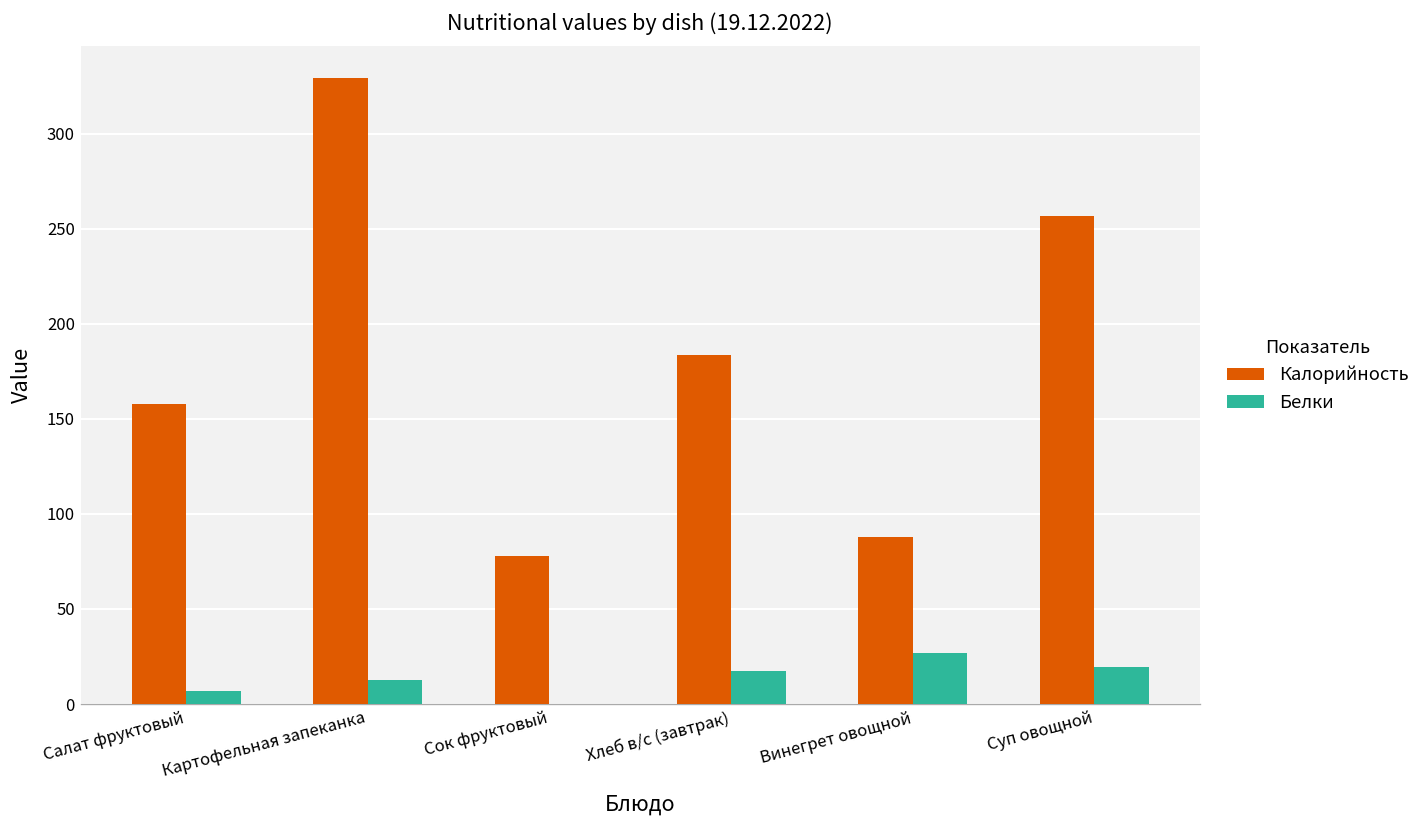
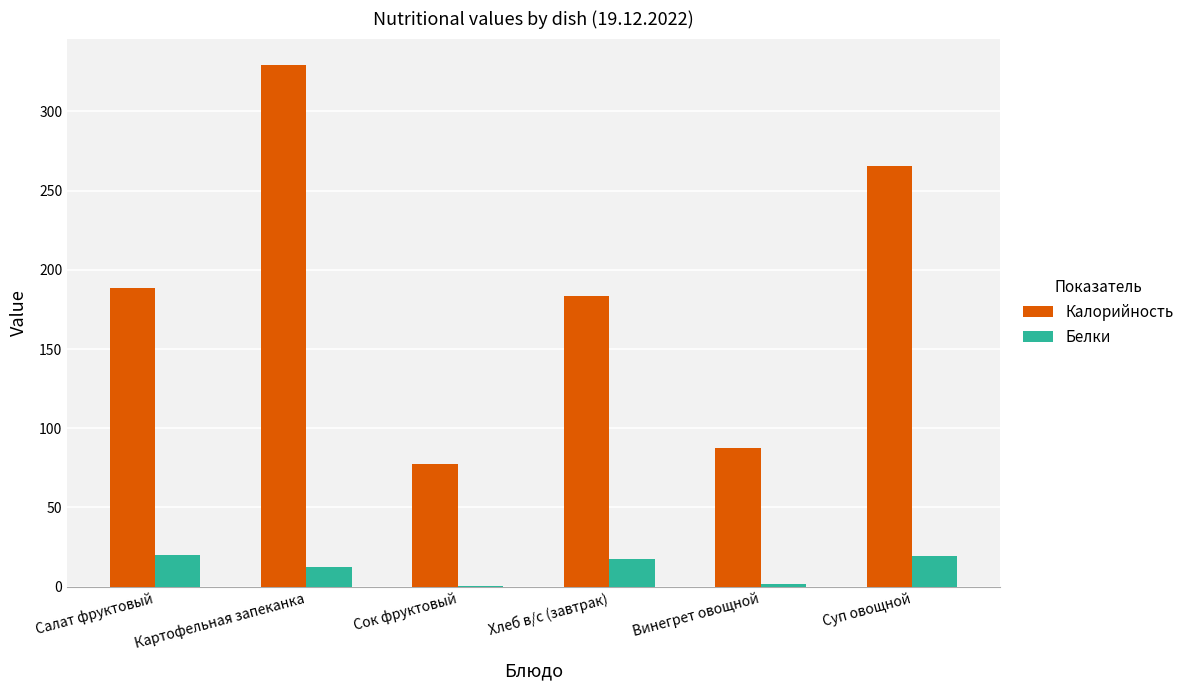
Калорийность, Салат фруктовый: 158 -> 188
Белки, Салат фруктовый: 7 -> 20
Белки, Винегрет овощной: 27 -> 2
Калорийность, Суп овощной: 257 -> 265
